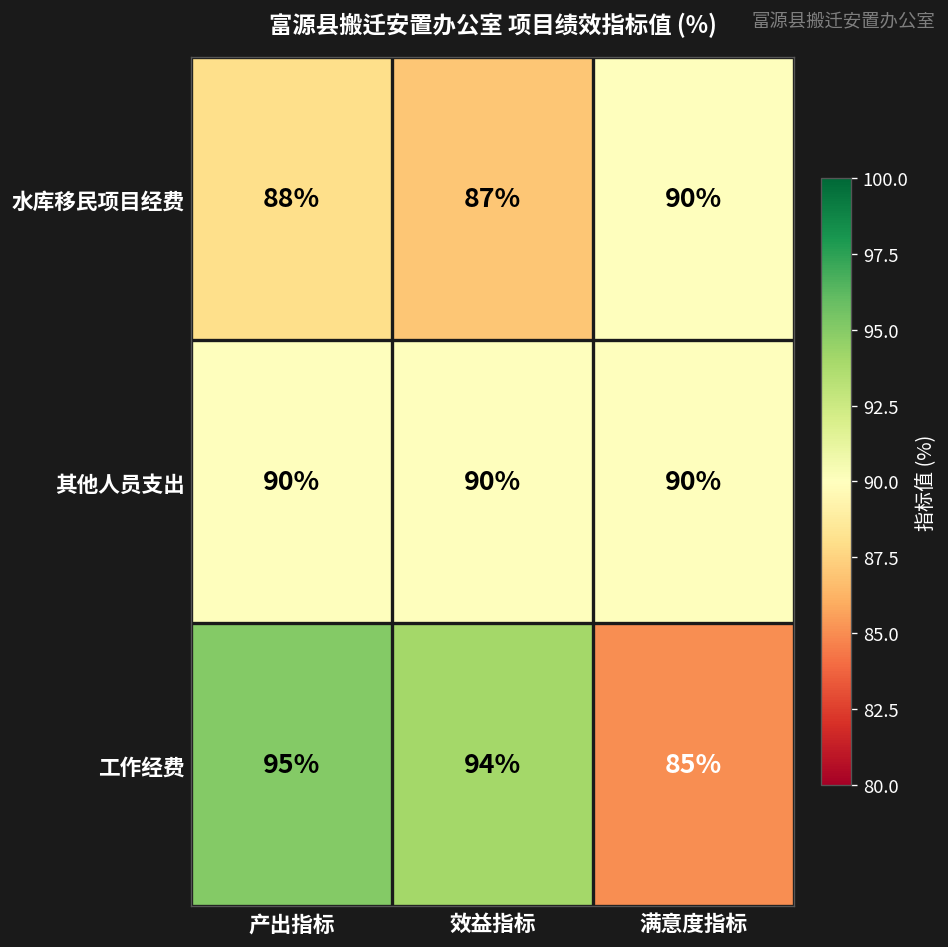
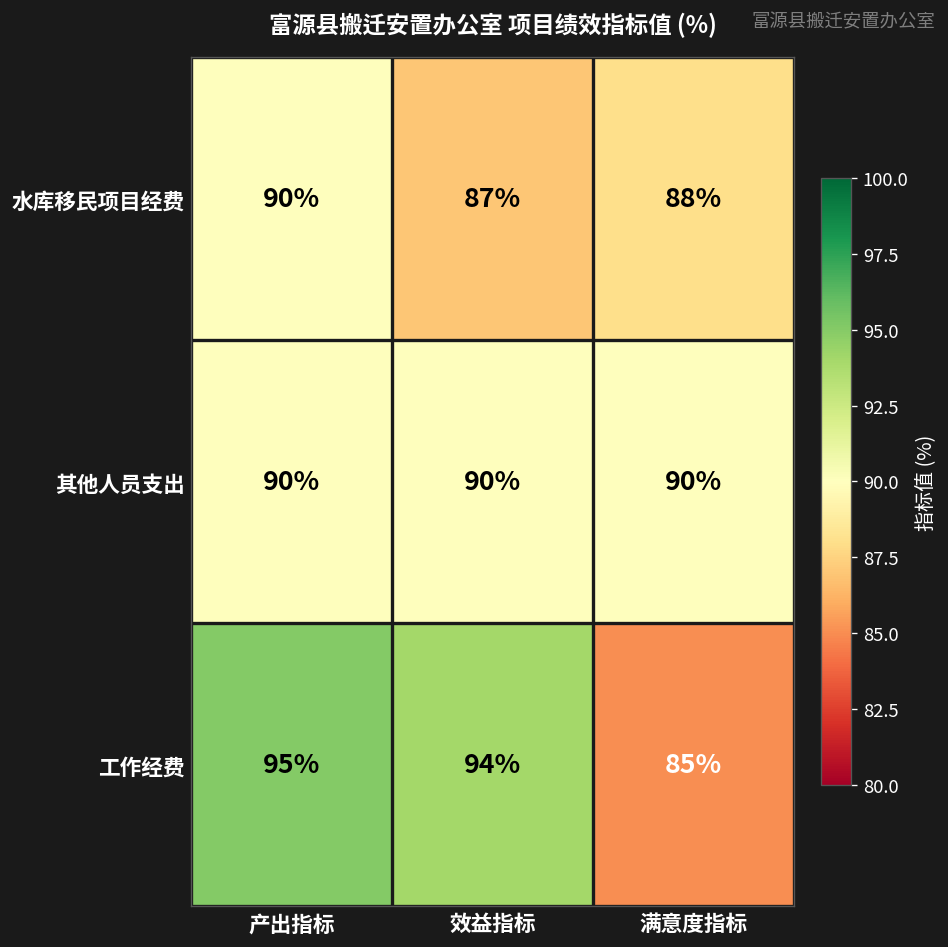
水库移民项目经费, 产出指标: 88% -> 90%
水库移民项目经费, 满意度指标: 90% -> 88%
